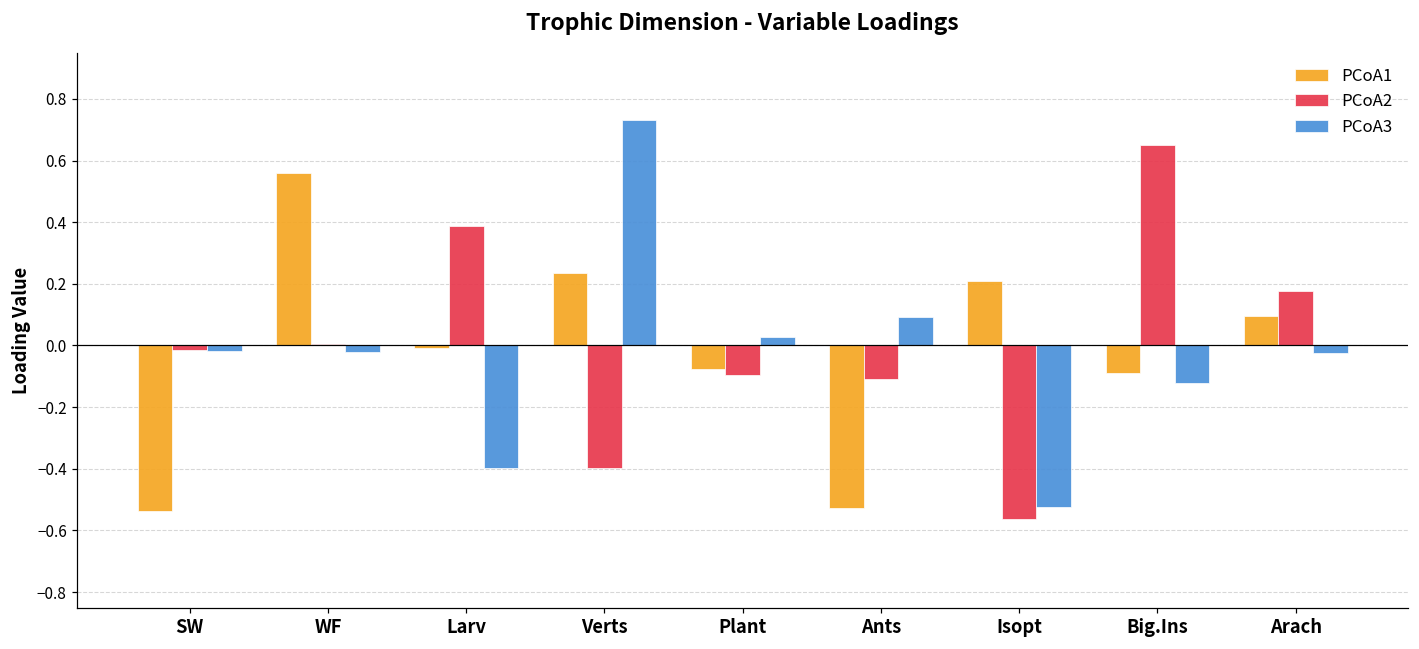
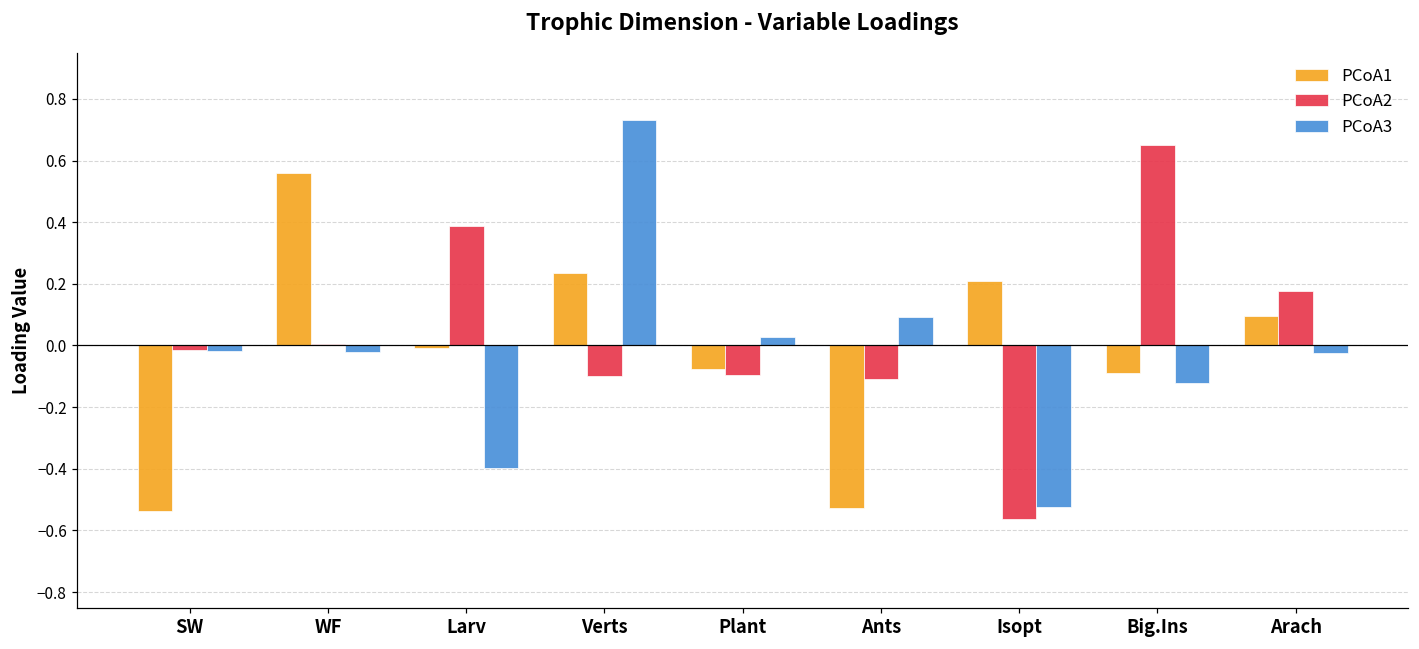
PCoA2, Verts: -0.40 -> -0.10
